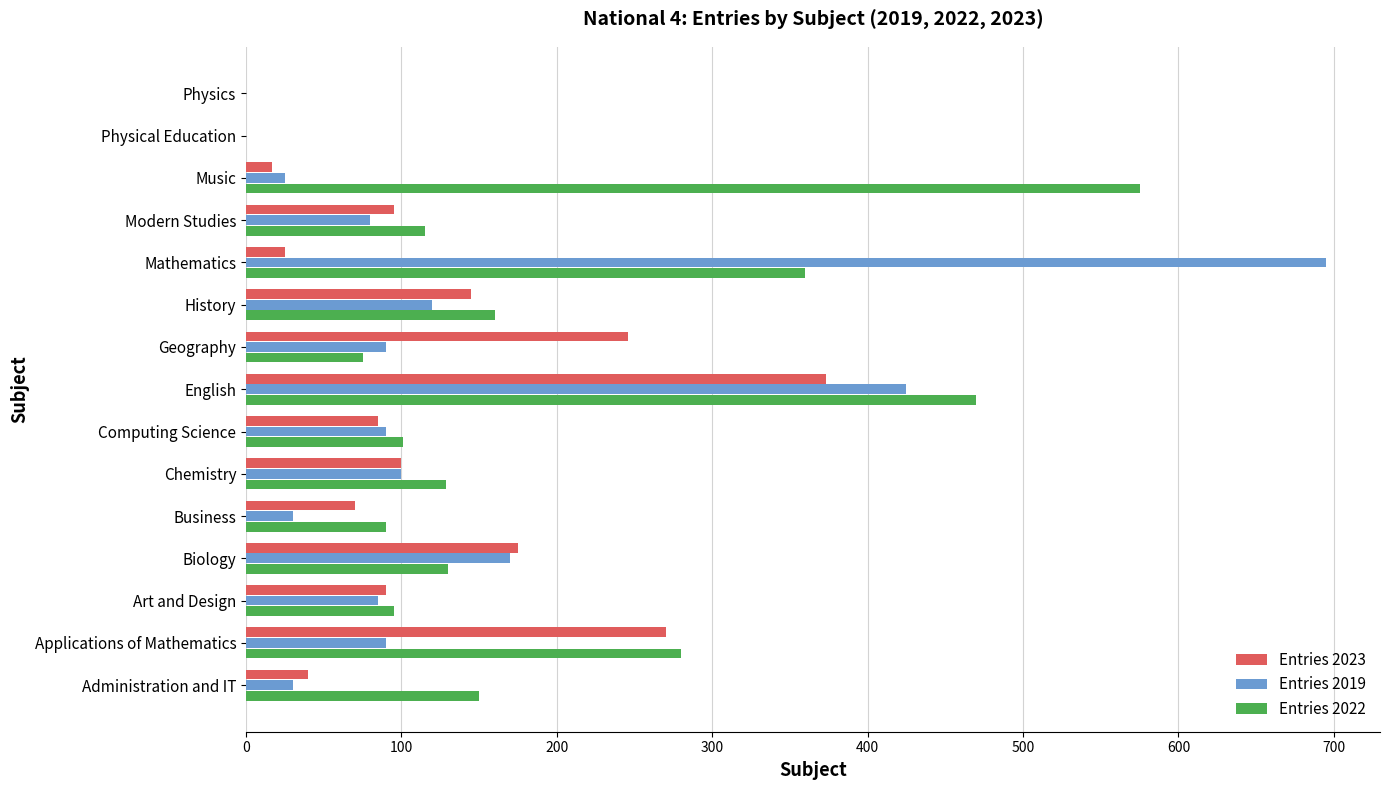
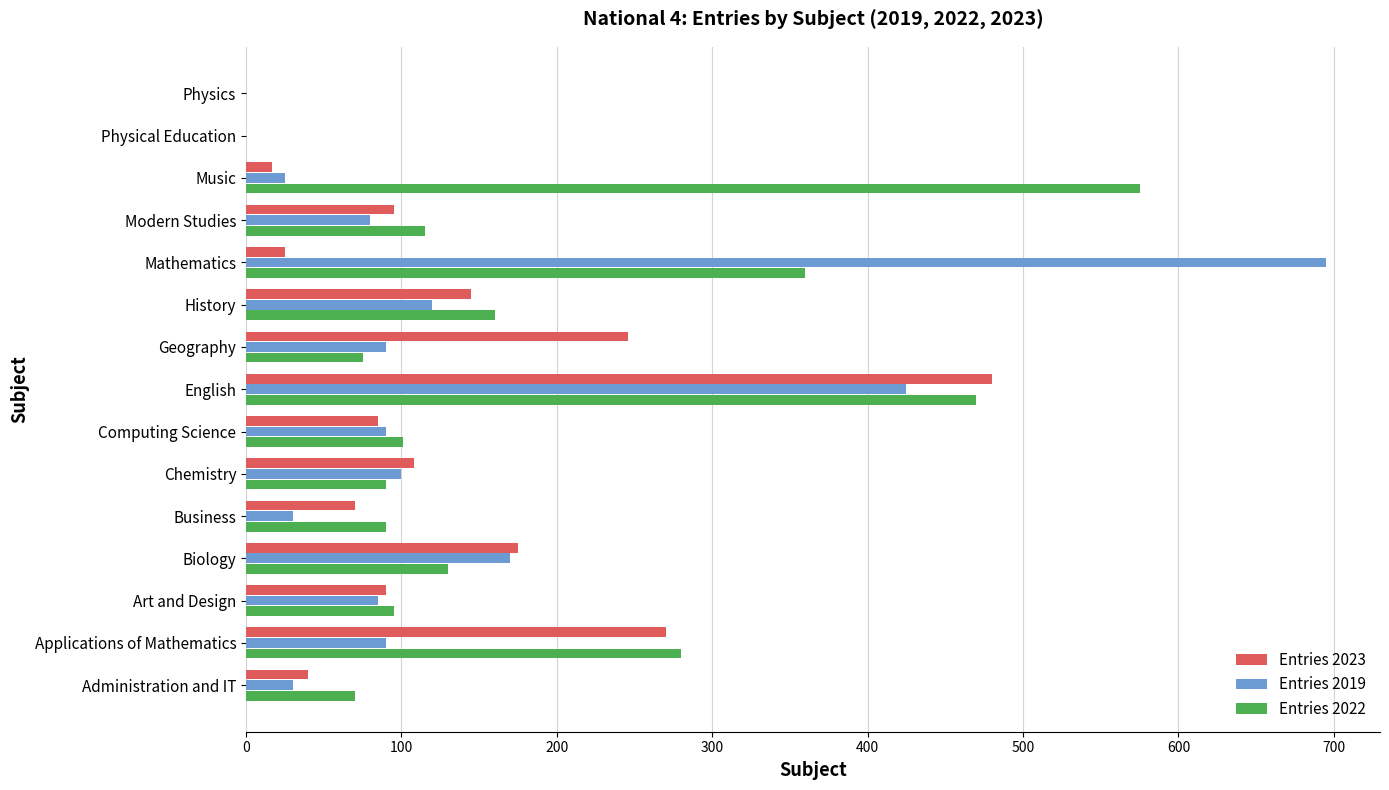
Entries 2023, English: 373 -> 480
Entries 2023, Chemistry: 100 -> 108
Entries 2022, Chemistry: 129 -> 90
Entries 2022, Administration and IT: 150 -> 70
